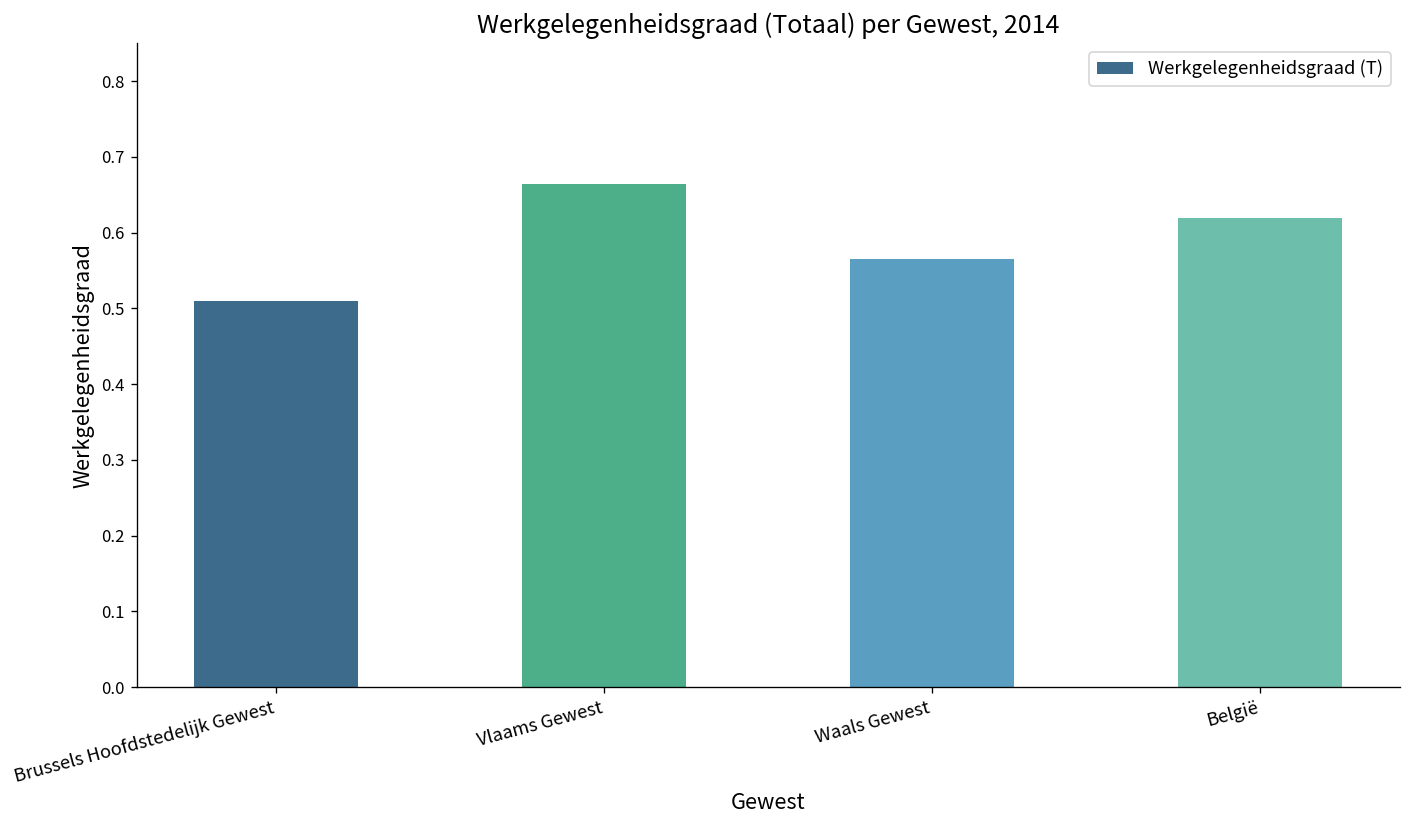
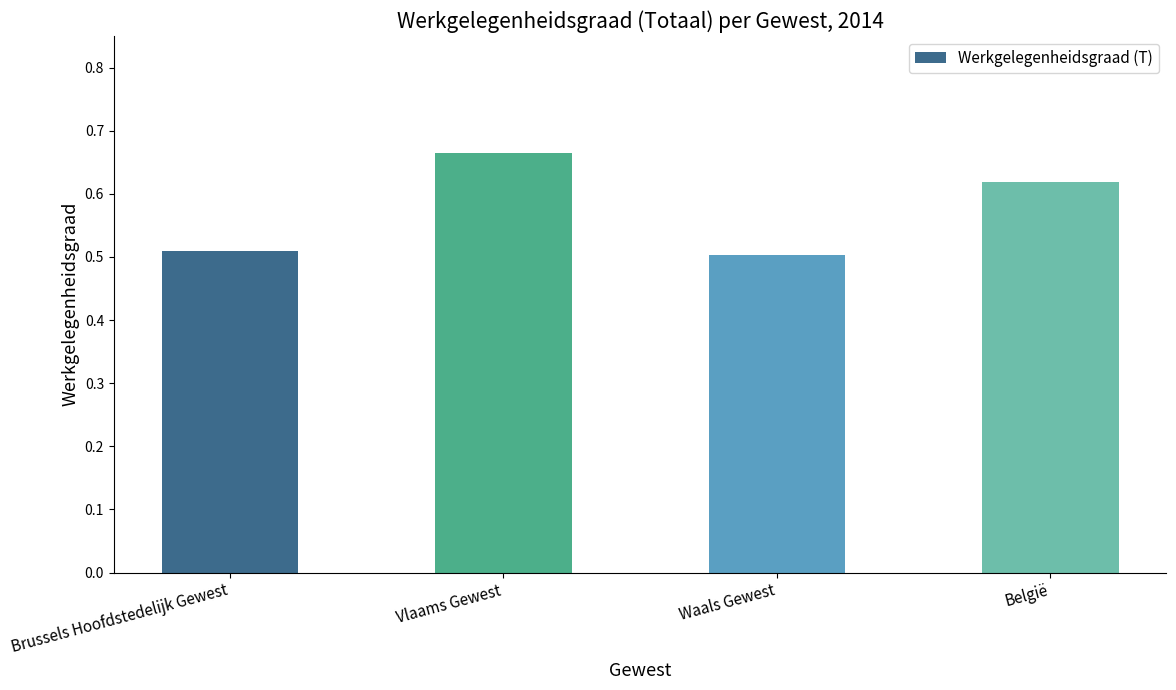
Waals Gewest: 0.57 -> 0.50
